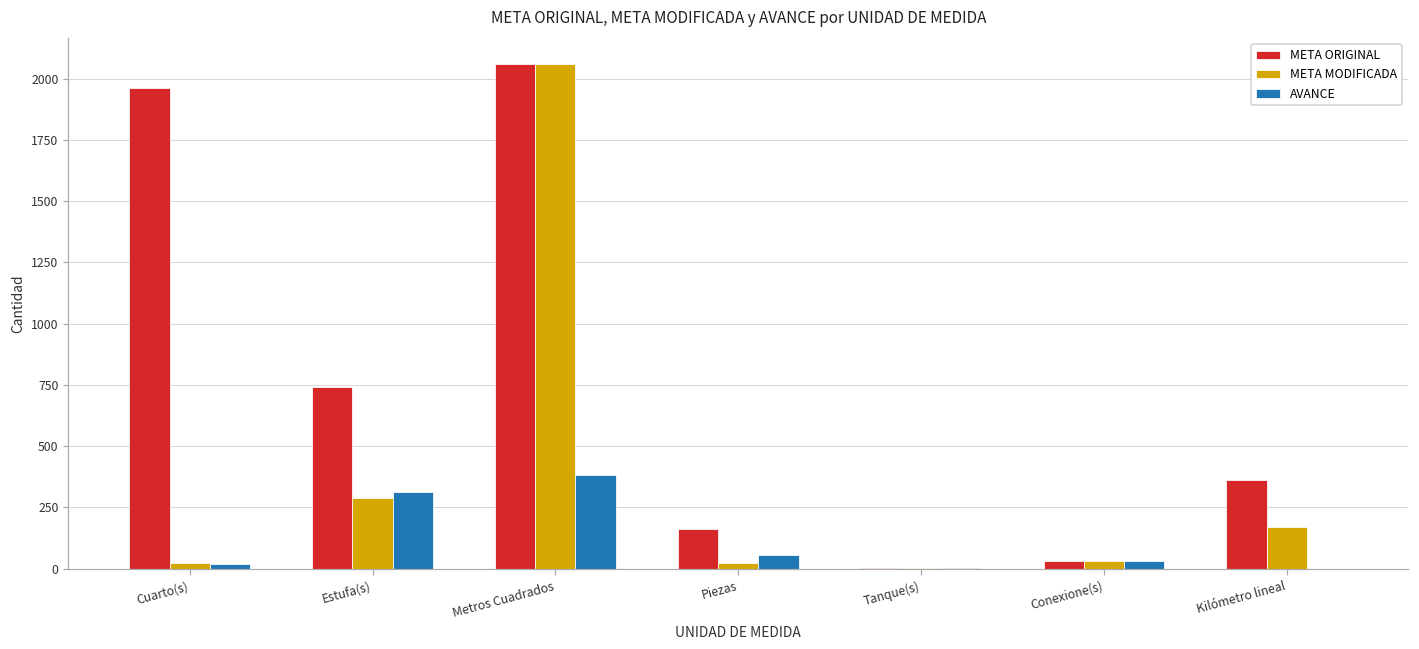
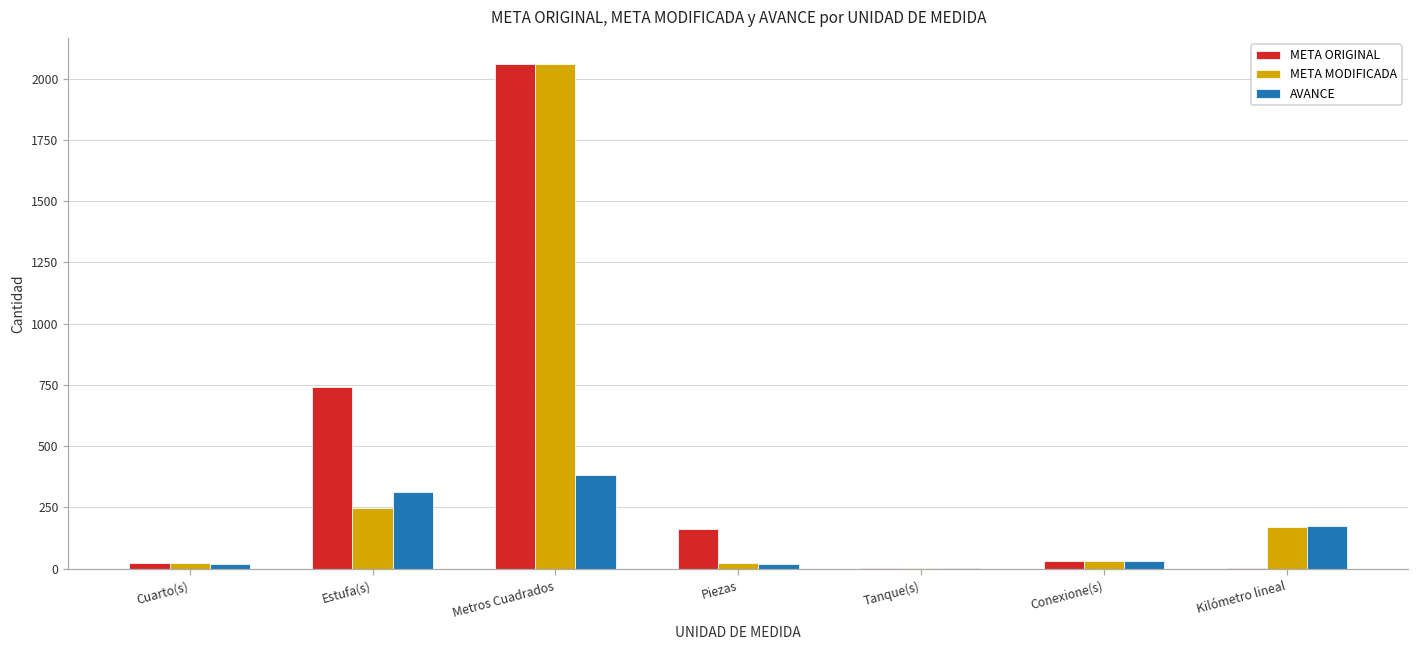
META ORIGINAL, Cuarto(s): 1960 -> 20
META MODIFICADA, Estufa(s): 290 -> 250
AVANCE, Piezas: 60 -> 20
META ORIGINAL, Kilómetro lineal: 360 -> 0
AVANCE, Kilómetro lineal: 0 -> 180
